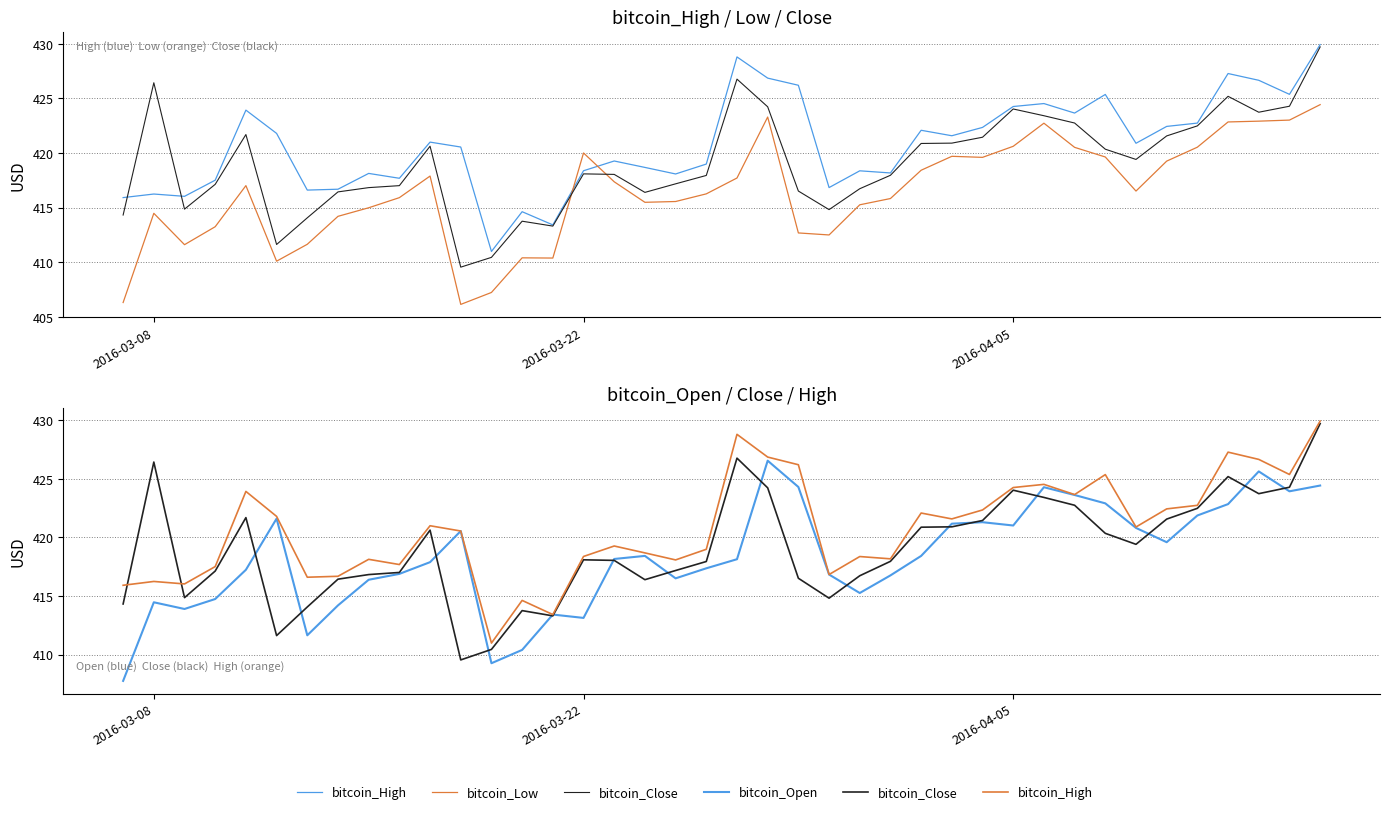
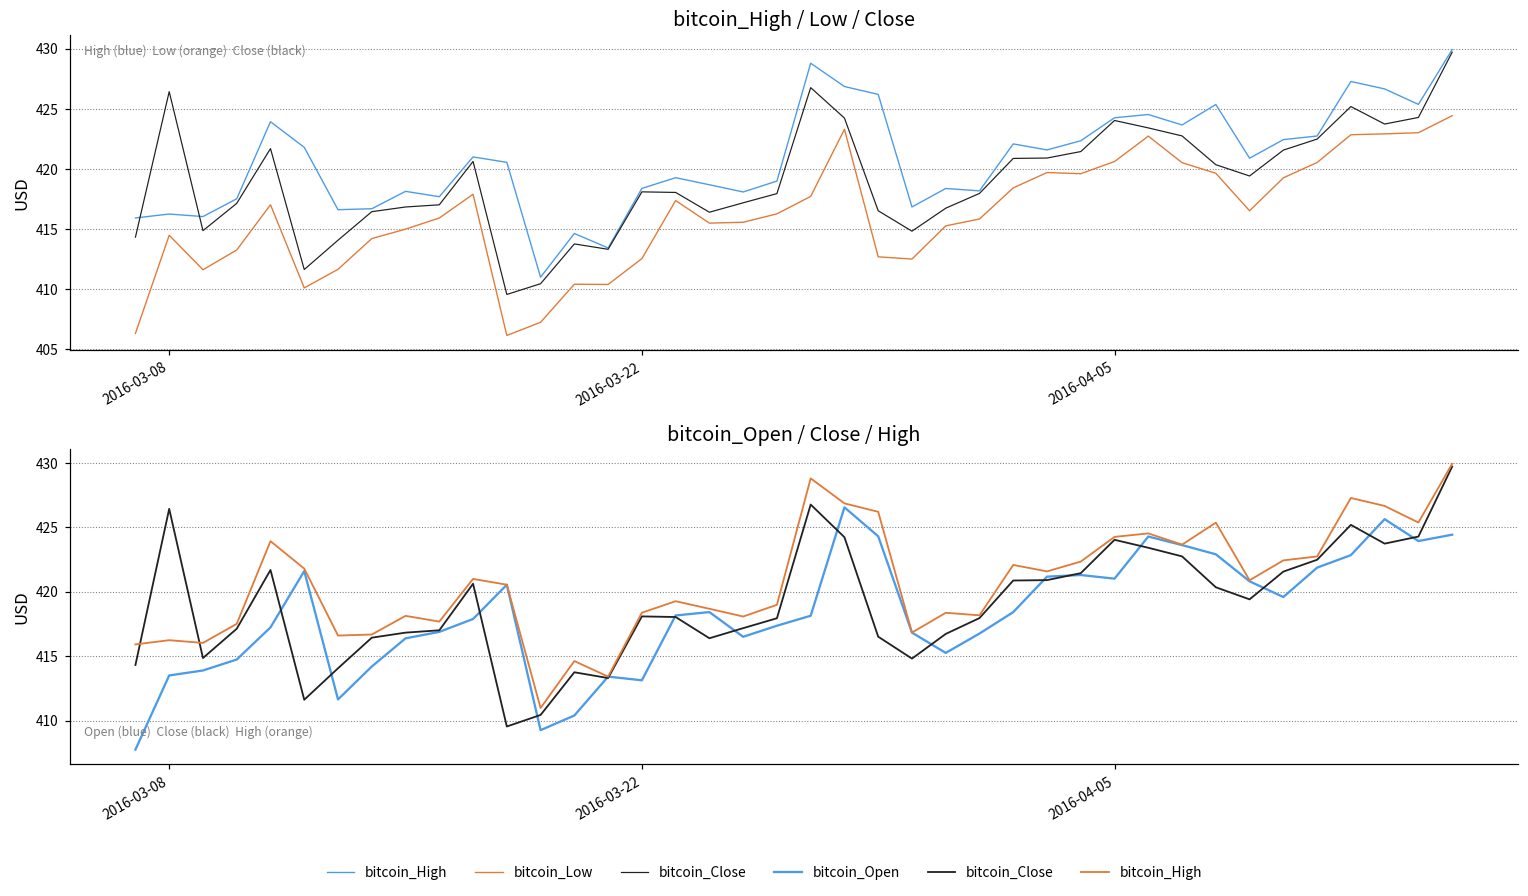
bitcoin_High / Low / Close, bitcoin_Low, 2016-03-22: 420.0 -> 412.5
bitcoin_Open / Close / High, bitcoin_Open, 2016-03-08: 414.5 -> 413.5
